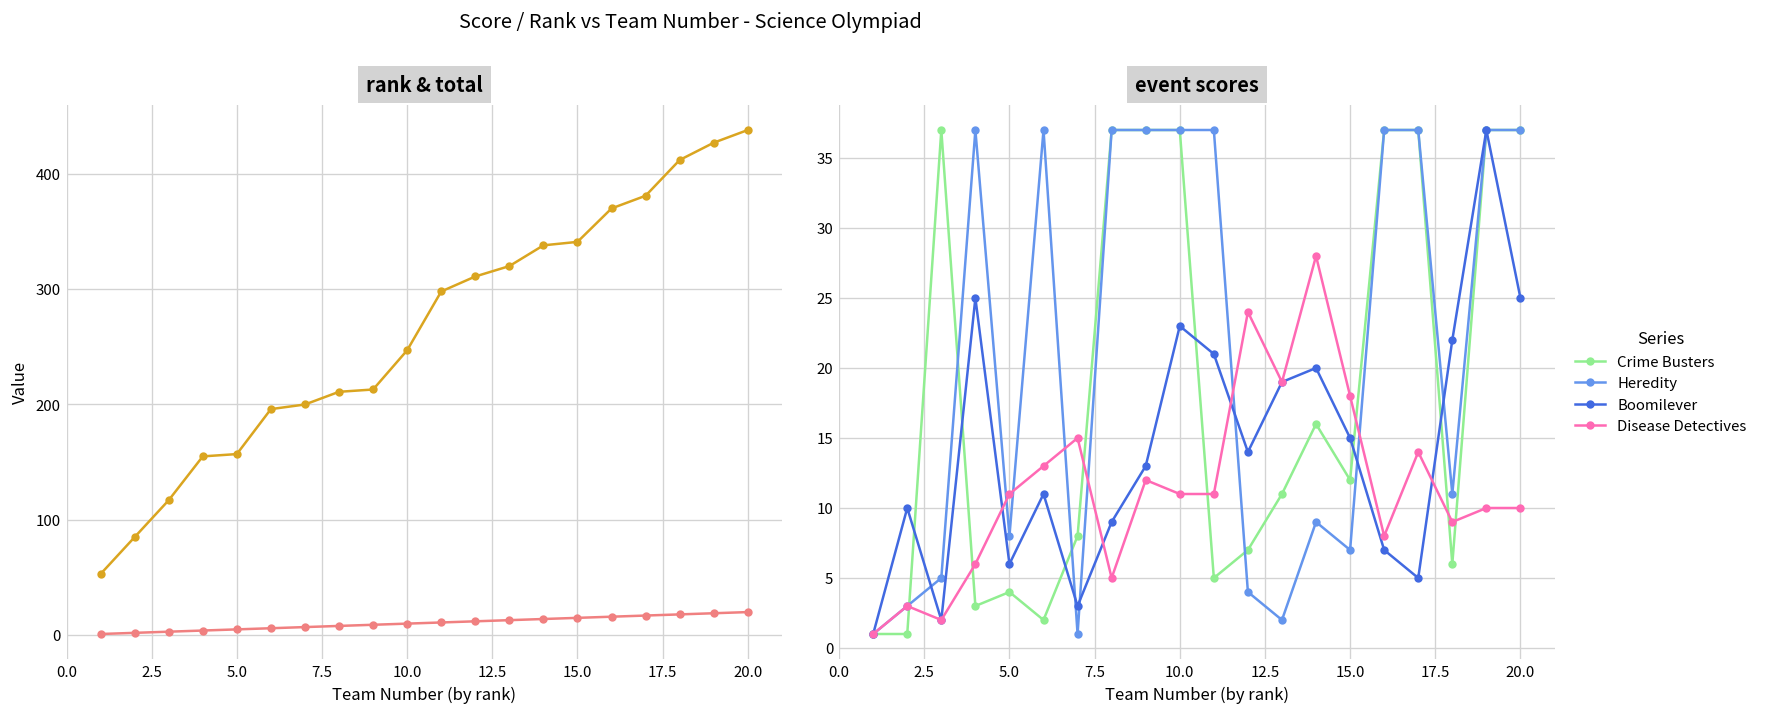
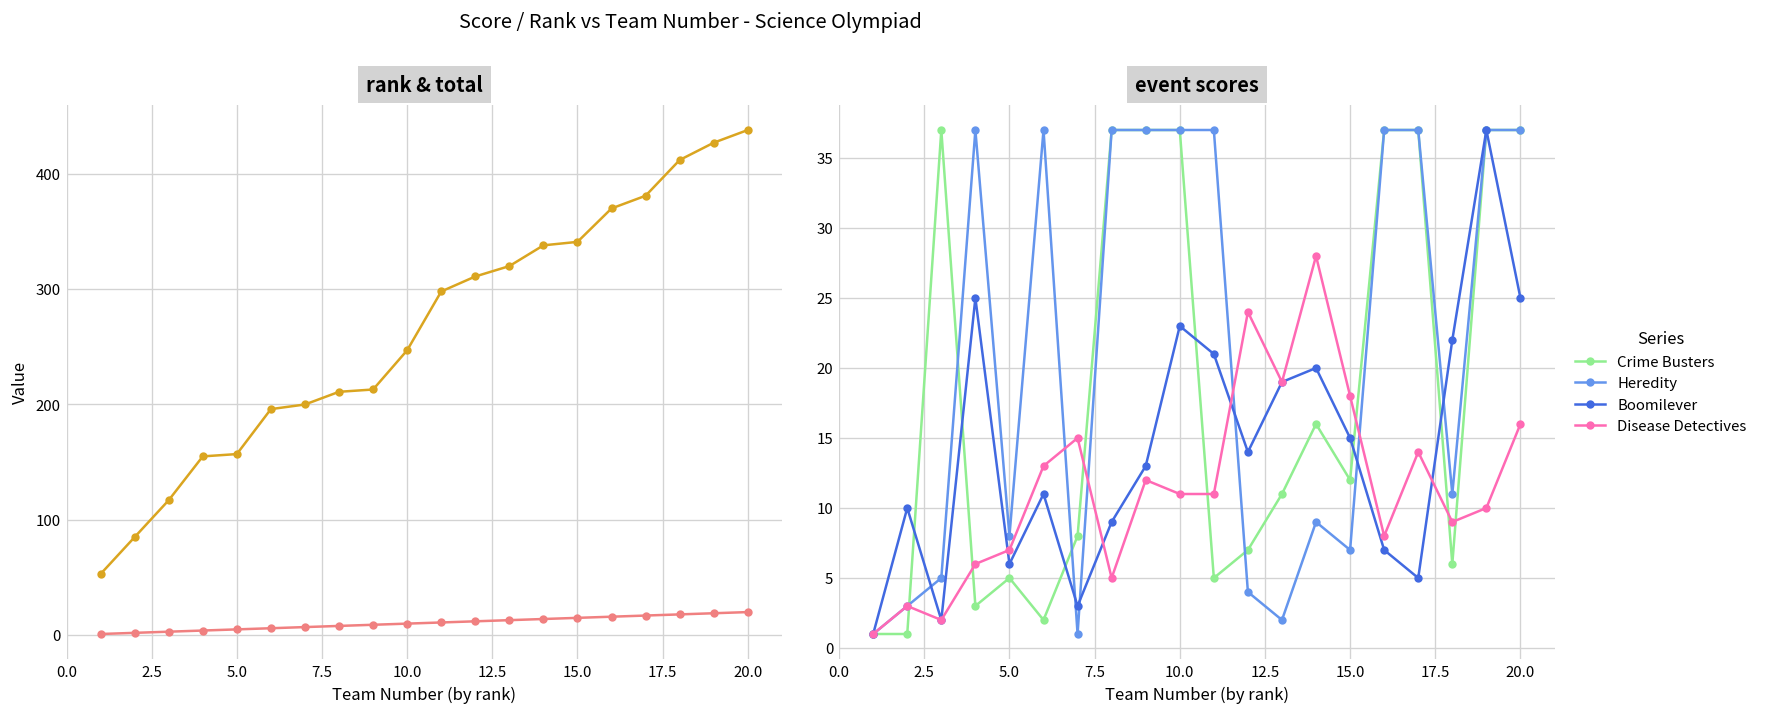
event scores, Crime Busters, 5.0: 4 -> 5
event scores, Disease Detectives, 5.0: 11 -> 7
event scores, Disease Detectives, 20.0: 10 -> 16
